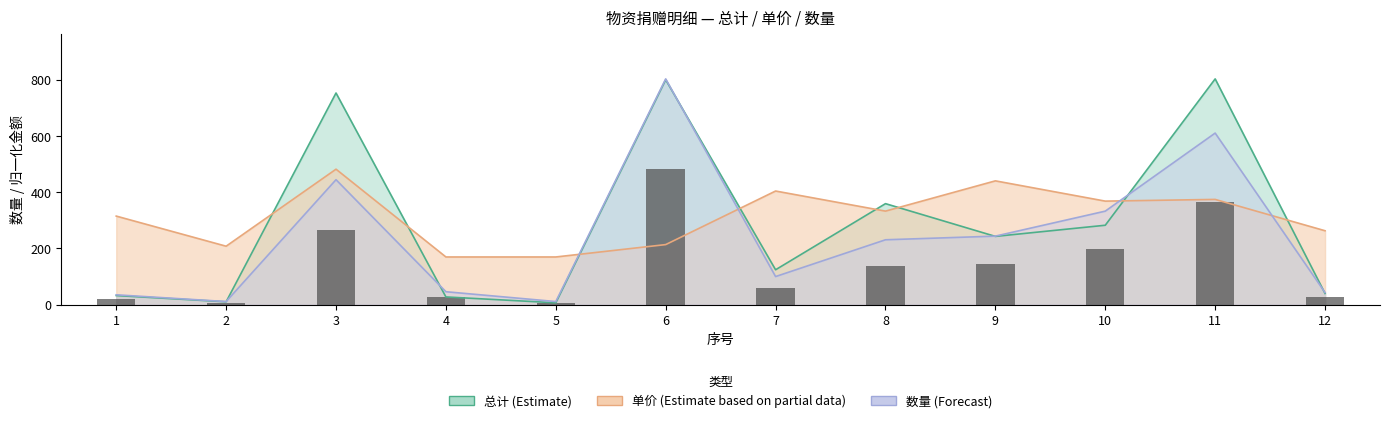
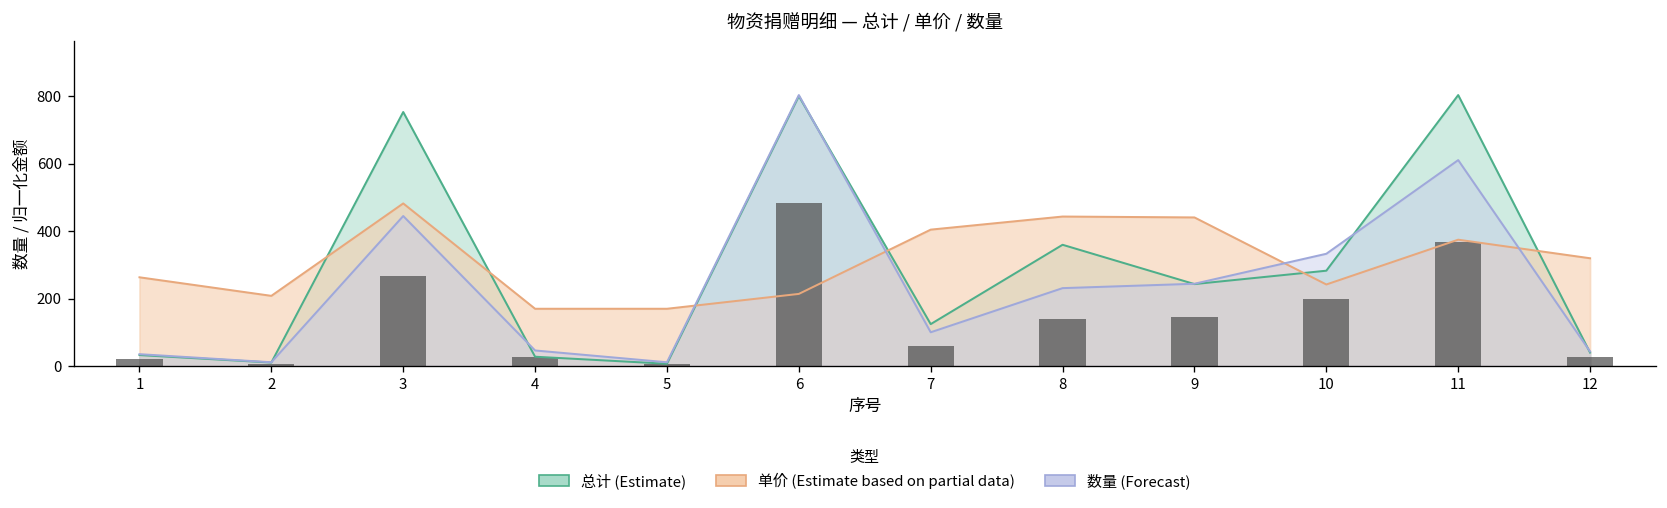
单价 (Estimate based on partial data), 1: 320 -> 260
单价 (Estimate based on partial data), 8: 330 -> 440
单价 (Estimate based on partial data), 10: 370 -> 240
单价 (Estimate based on partial data), 12: 260 -> 320
